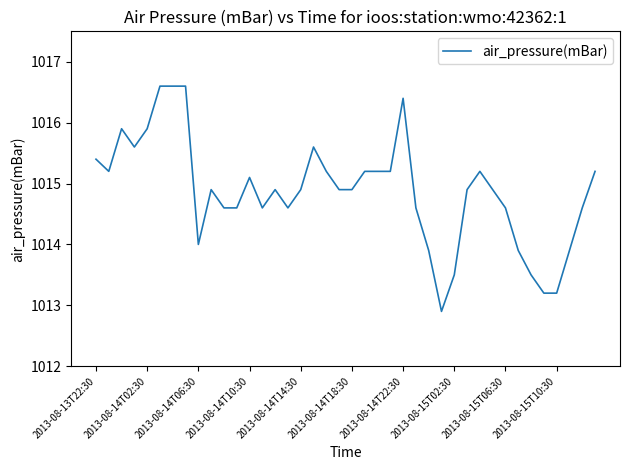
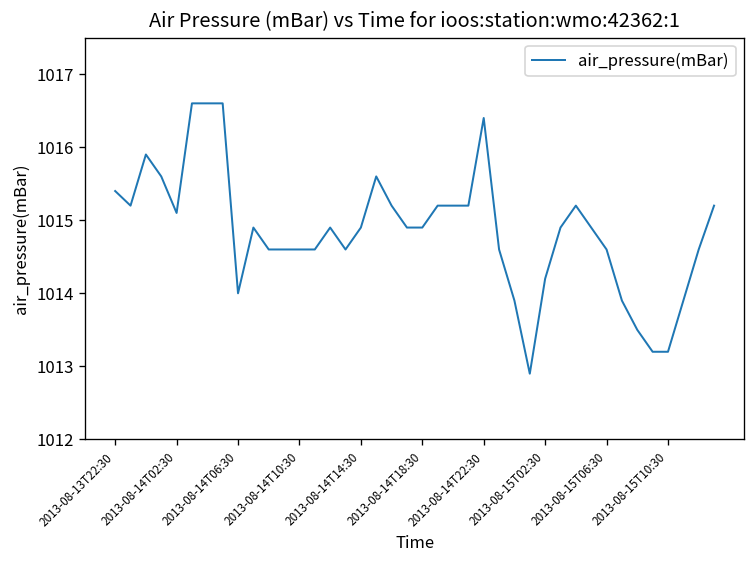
2013-08-14T02:30: 1015.9 -> 1015.1
2013-08-14T10:30: 1015.1 -> 1014.6
2013-08-15T02:30: 1013.5 -> 1014.2
